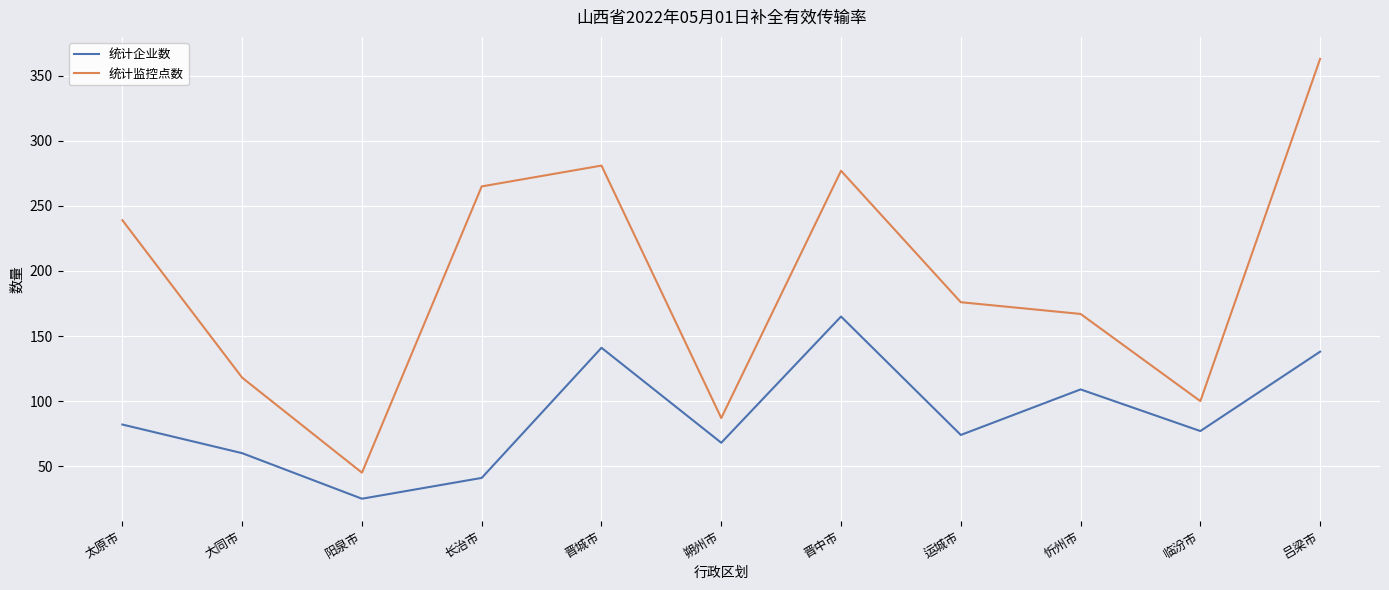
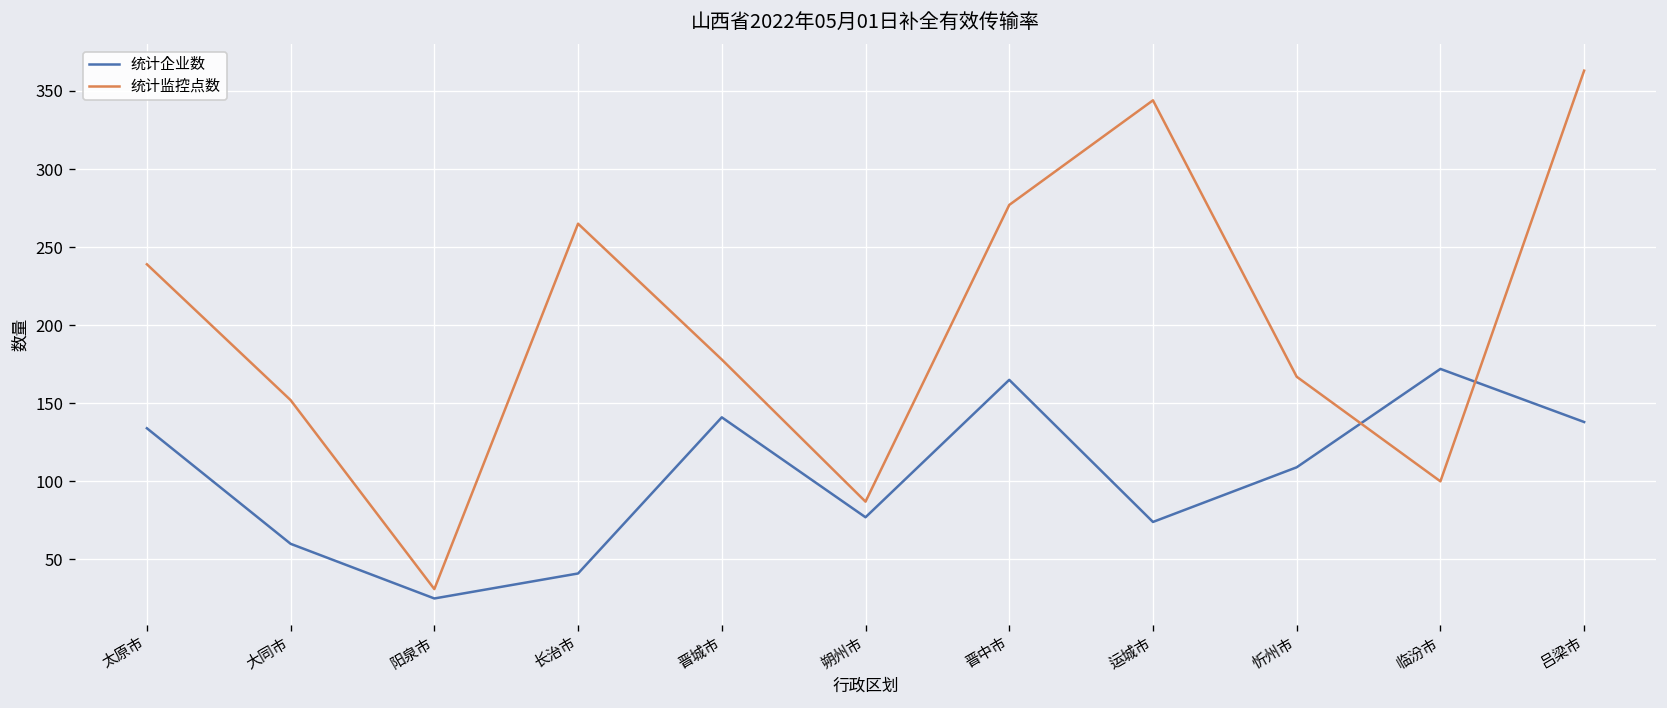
统计企业数, 太原市: 82 -> 134
统计监控点数, 大同市: 118 -> 152
统计监控点数, 阳泉市: 45 -> 31
统计监控点数, 晋城市: 281 -> 178
统计企业数, 朔州市: 68 -> 77
统计监控点数, 运城市: 176 -> 344
统计企业数, 临汾市: 77 -> 172
